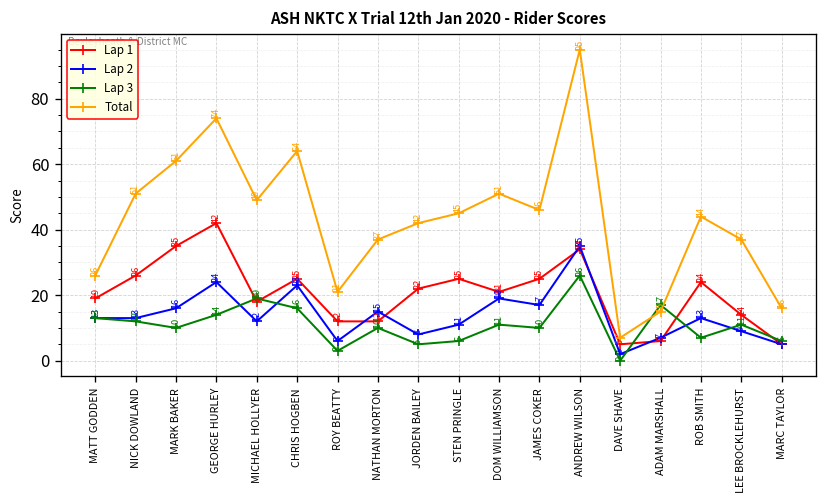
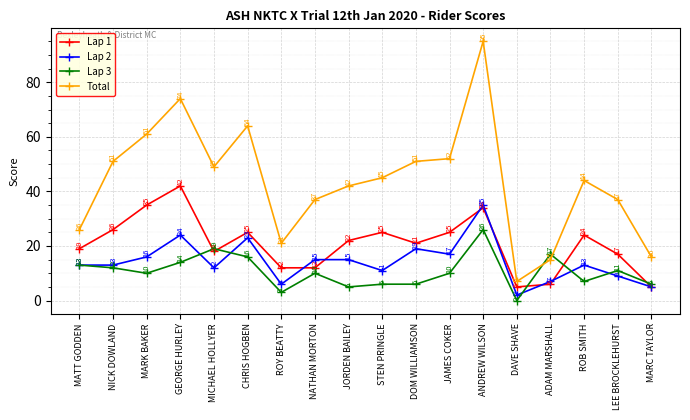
Lap 2, JORDEN BAILEY: 8 -> 15
Lap 3, DOM WILLIAMSON: 11 -> 6
Total, JAMES COKER: 46 -> 52
Lap 1, LEE BROCKLEHURST: 14 -> 17
